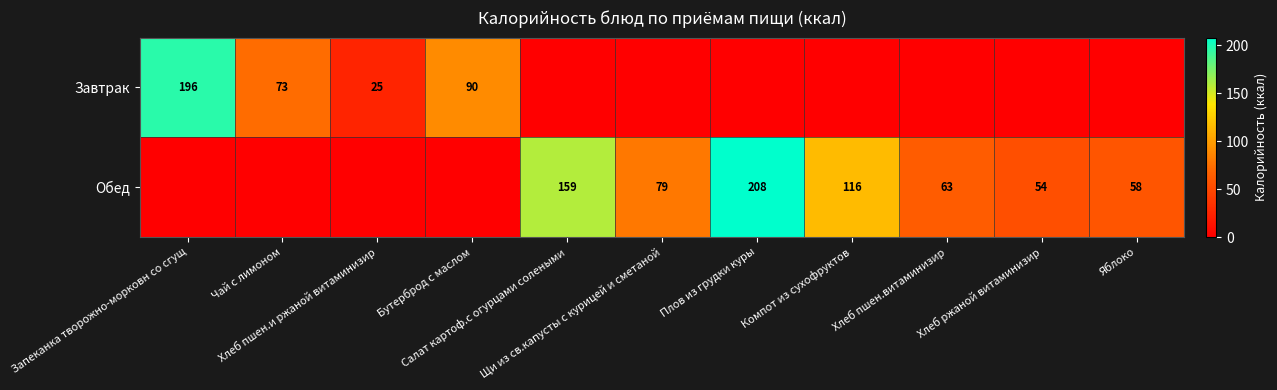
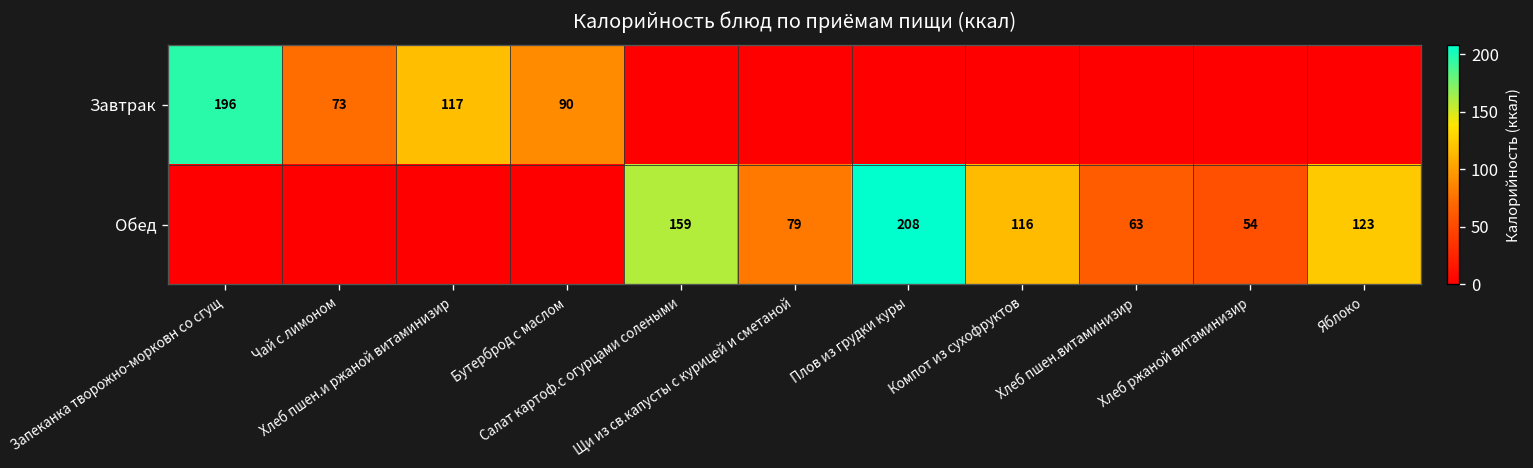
Завтрак, Хлеб пшен.и ржаной витаминизир: 25 -> 117
Обед, Яблоко: 58 -> 123
